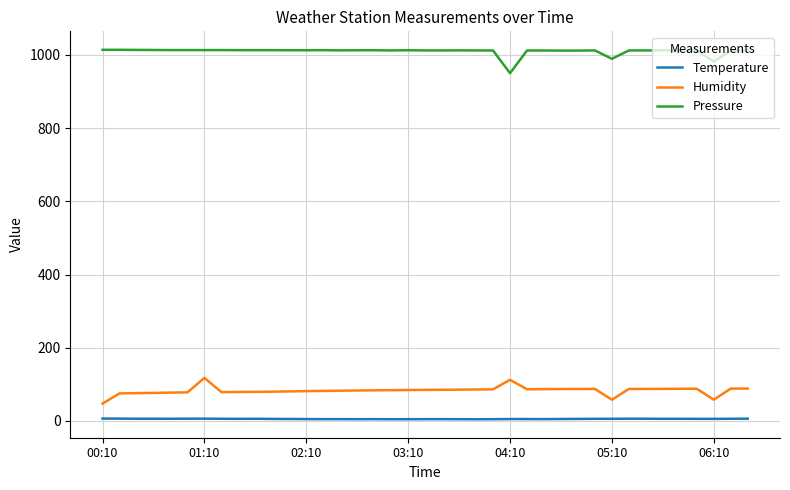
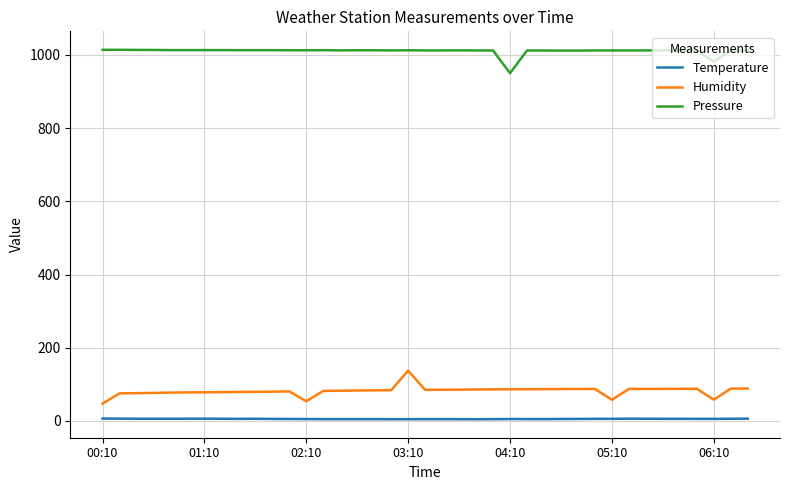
Humidity, 01:10: 120 -> 80
Humidity, 02:10: 80 -> 50
Humidity, 03:10: 80 -> 140
Humidity, 04:10: 110 -> 90
Pressure, 05:10: 990 -> 1010
